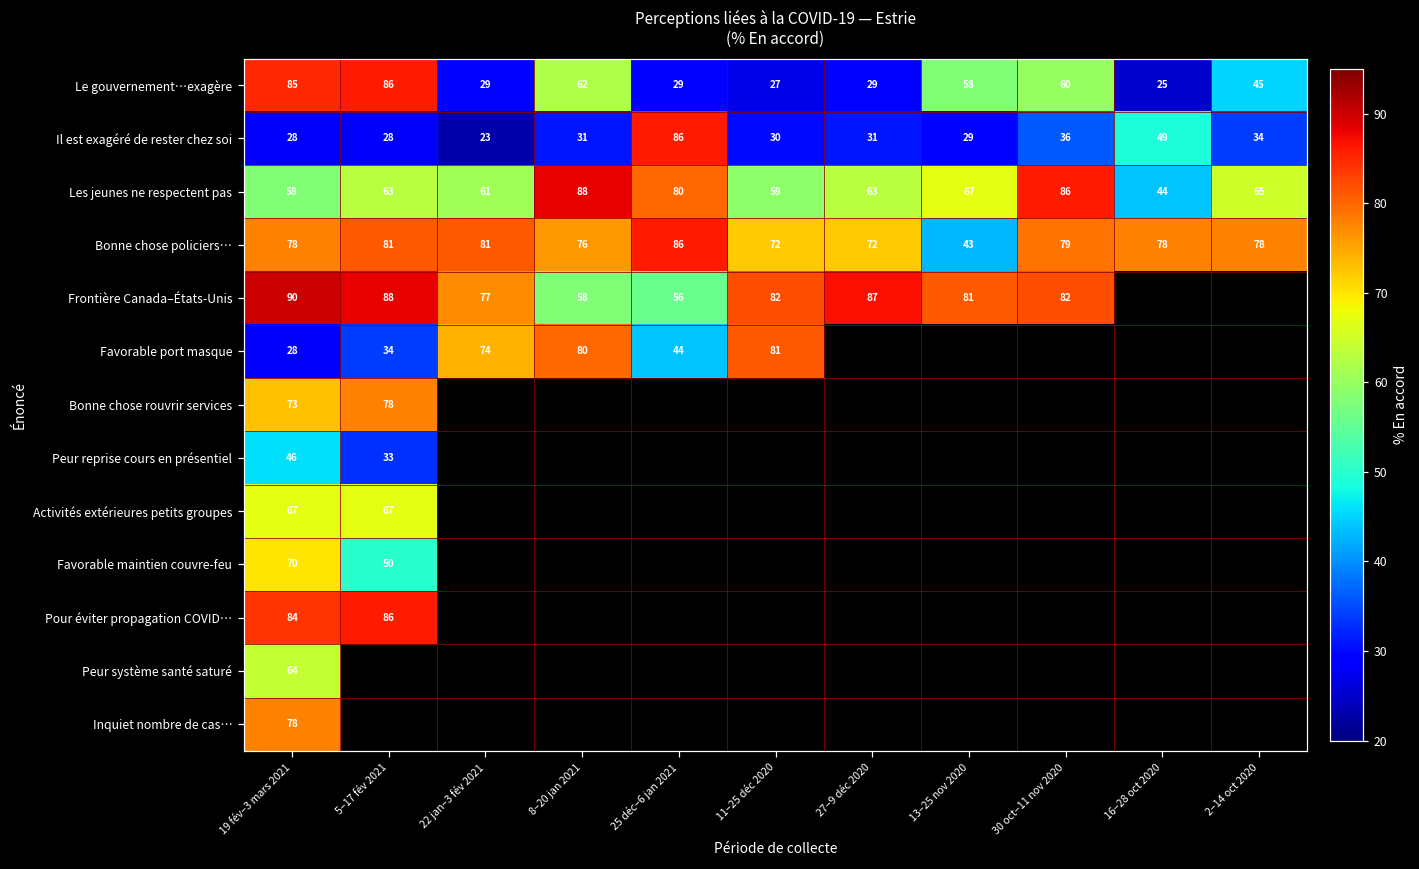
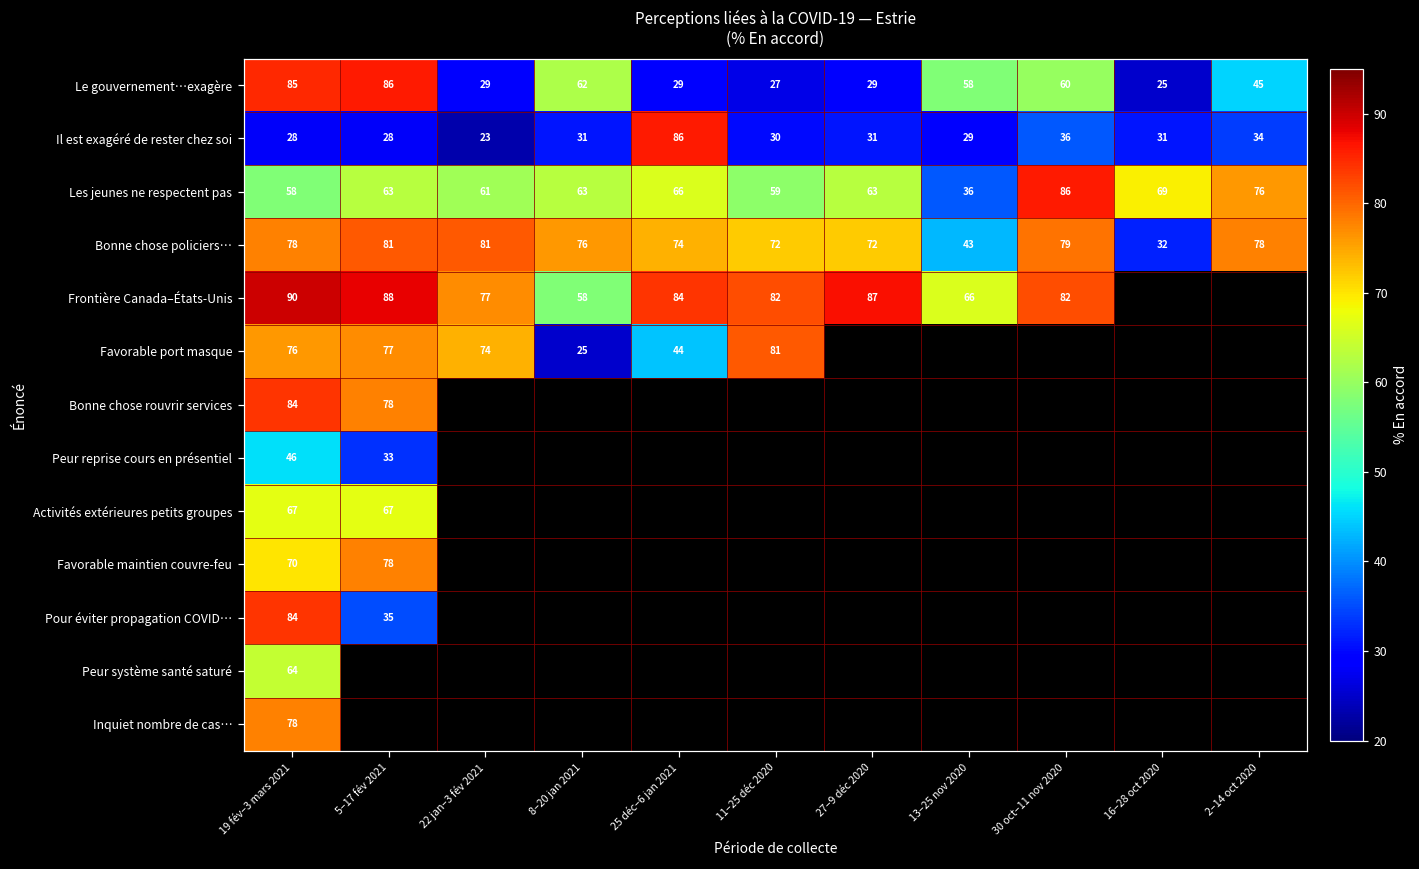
Il est exagéré de rester chez soi, 16–28 oct 2020: 49 -> 31
Les jeunes ne respectent pas, 8–20 jan 2021: 88 -> 63
Les jeunes ne respectent pas, 25 déc–6 jan 2021: 80 -> 66
Les jeunes ne respectent pas, 13–25 nov 2020: 67 -> 36
Les jeunes ne respectent pas, 16–28 oct 2020: 44 -> 69
Les jeunes ne respectent pas, 2–14 oct 2020: 65 -> 76
Bonne chose policiers…, 25 déc–6 jan 2021: 86 -> 74
Bonne chose policiers…, 16–28 oct 2020: 78 -> 32
Frontière Canada–États-Unis, 25 déc–6 jan 2021: 56 -> 84
Frontière Canada–États-Unis, 13–25 nov 2020: 81 -> 66
Favorable port masque, 19 fév–3 mars 2021: 28 -> 76
Favorable port masque, 5–17 fév 2021: 34 -> 77
Favorable port masque, 8–20 jan 2021: 80 -> 25
Bonne chose rouvrir services, 19 fév–3 mars 2021: 73 -> 84
Favorable maintien couvre-feu, 5–17 fév 2021: 50 -> 78
Pour éviter propagation COVID…, 5–17 fév 2021: 86 -> 35
